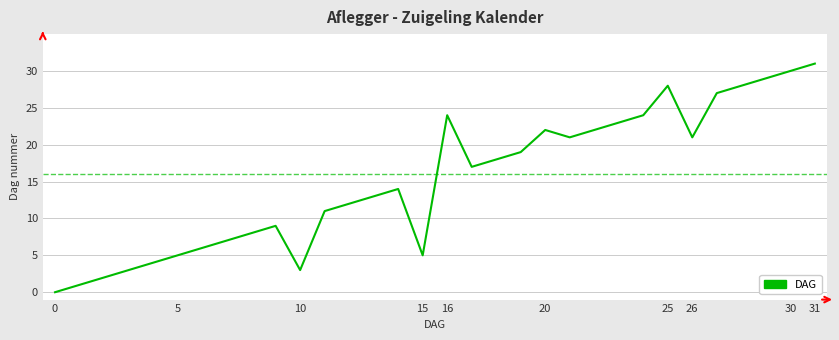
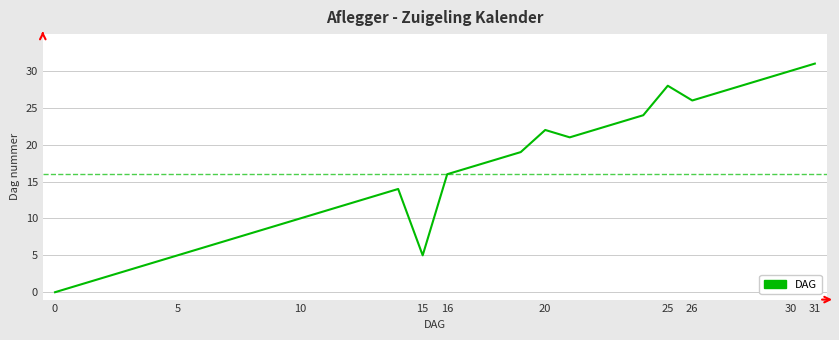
10: 3 -> 10
16: 24 -> 16
26: 21 -> 26
